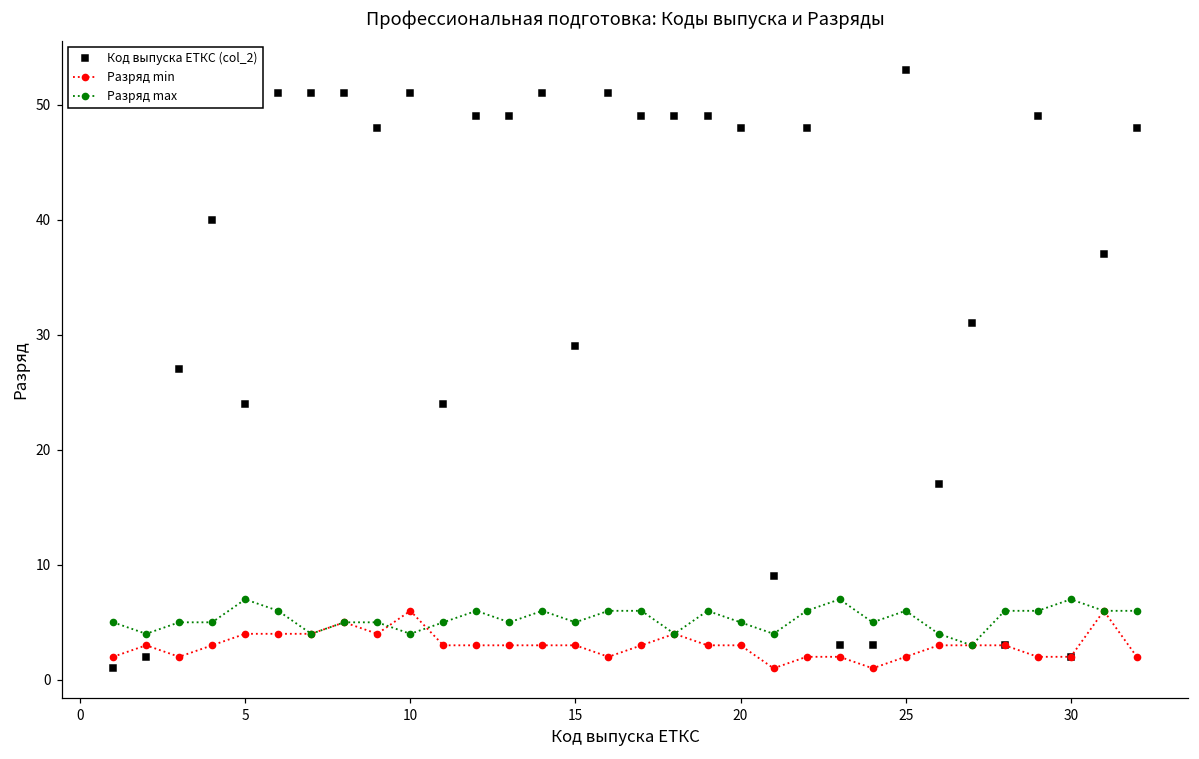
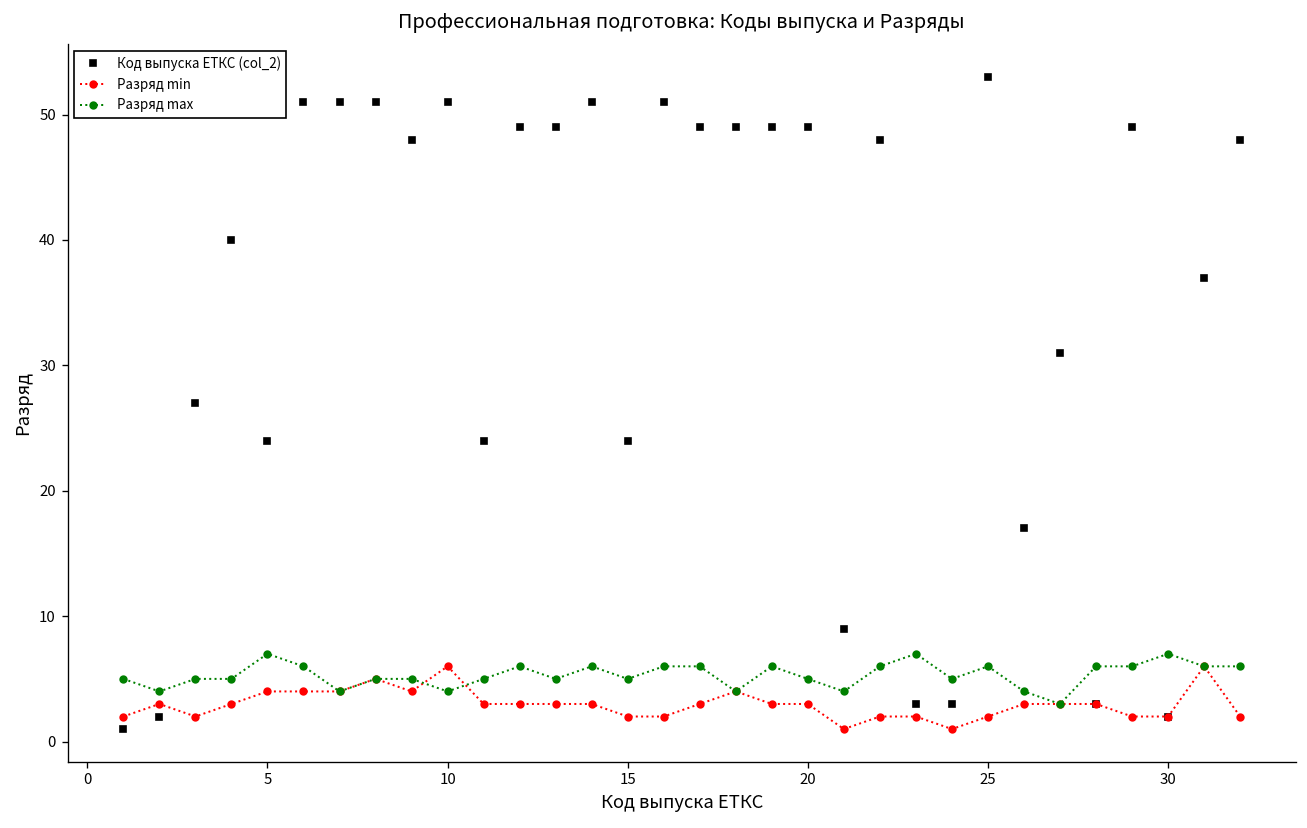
Код выпуска ЕТКС (col_2), 15: 29 -> 24
Разряд min, 15: 3 -> 2
Код выпуска ЕТКС (col_2), 20: 48 -> 49
